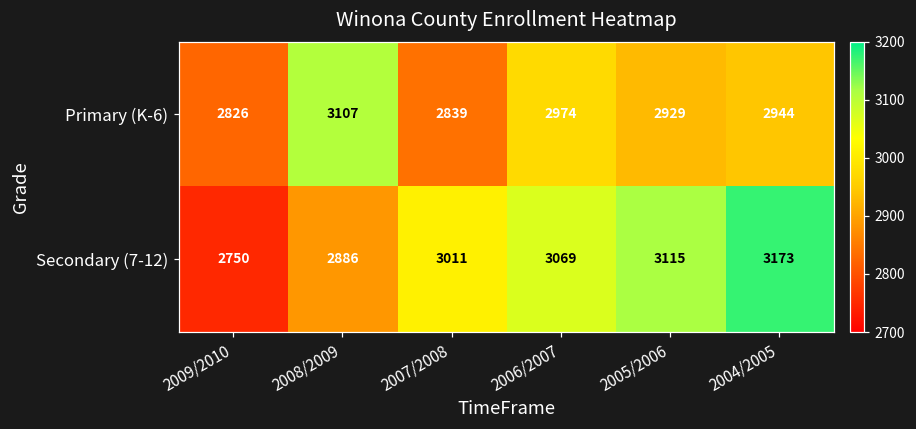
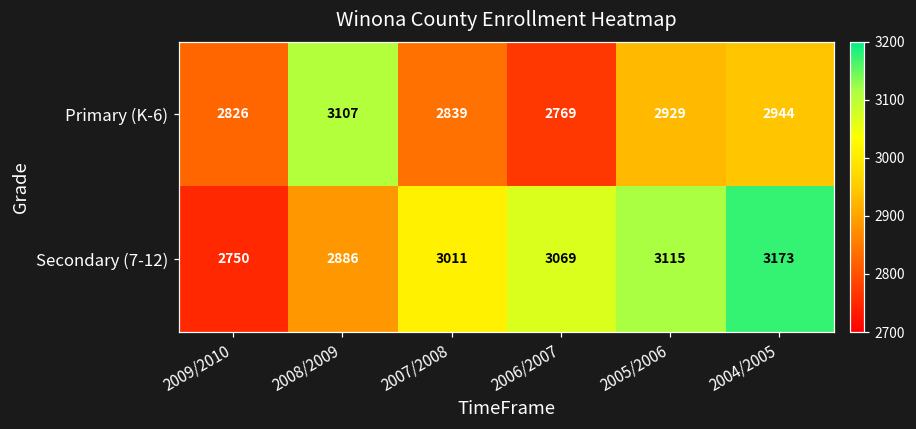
Primary (K-6), 2006/2007: 2974 -> 2769
